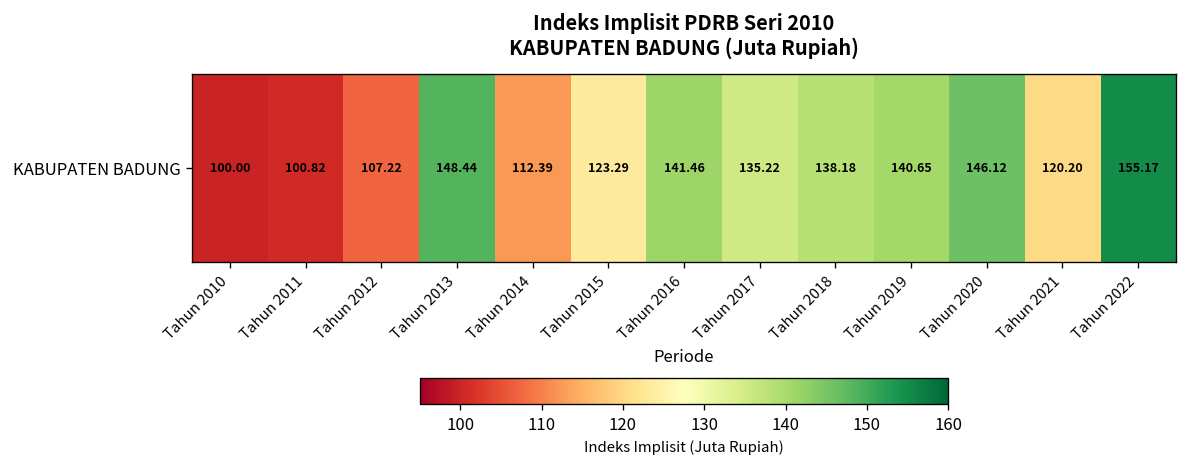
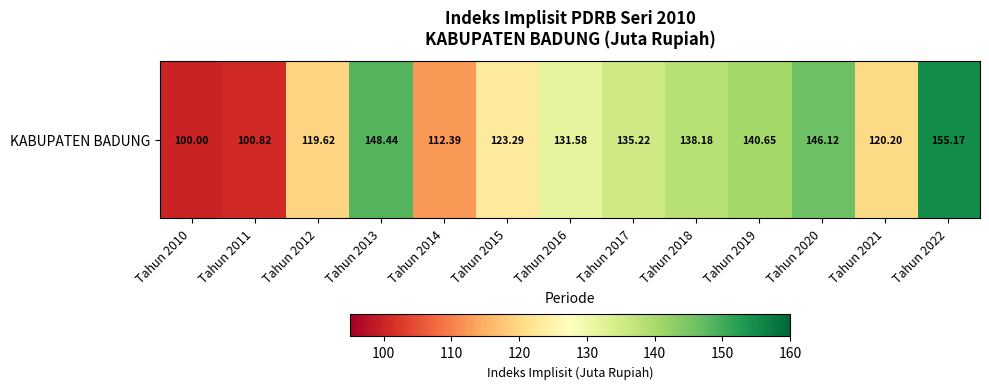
KABUPATEN BADUNG, Tahun 2012: 107.22 -> 119.62
KABUPATEN BADUNG, Tahun 2016: 141.46 -> 131.58
